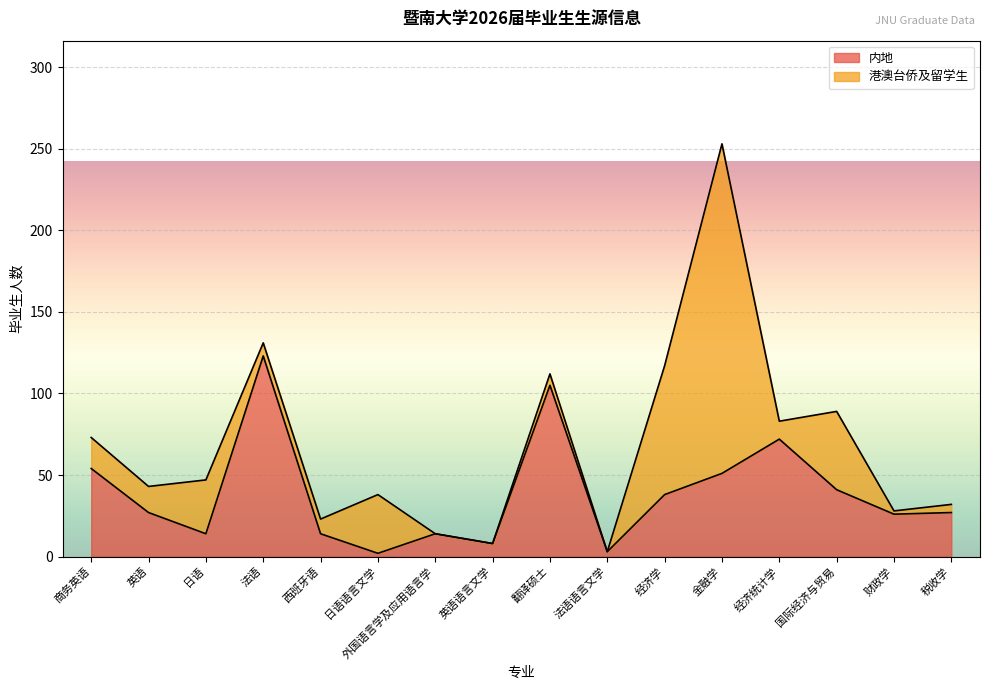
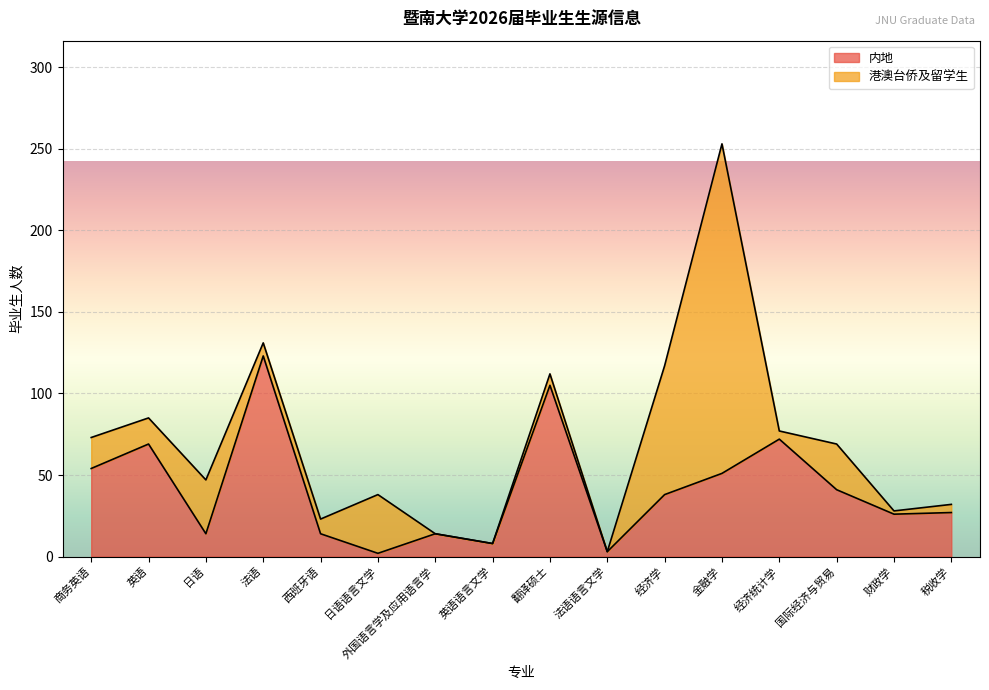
内地, 英语: 27 -> 69
港澳台侨及留学生, 经济统计学: 11 -> 5
港澳台侨及留学生, 国际经济与贸易: 48 -> 28
